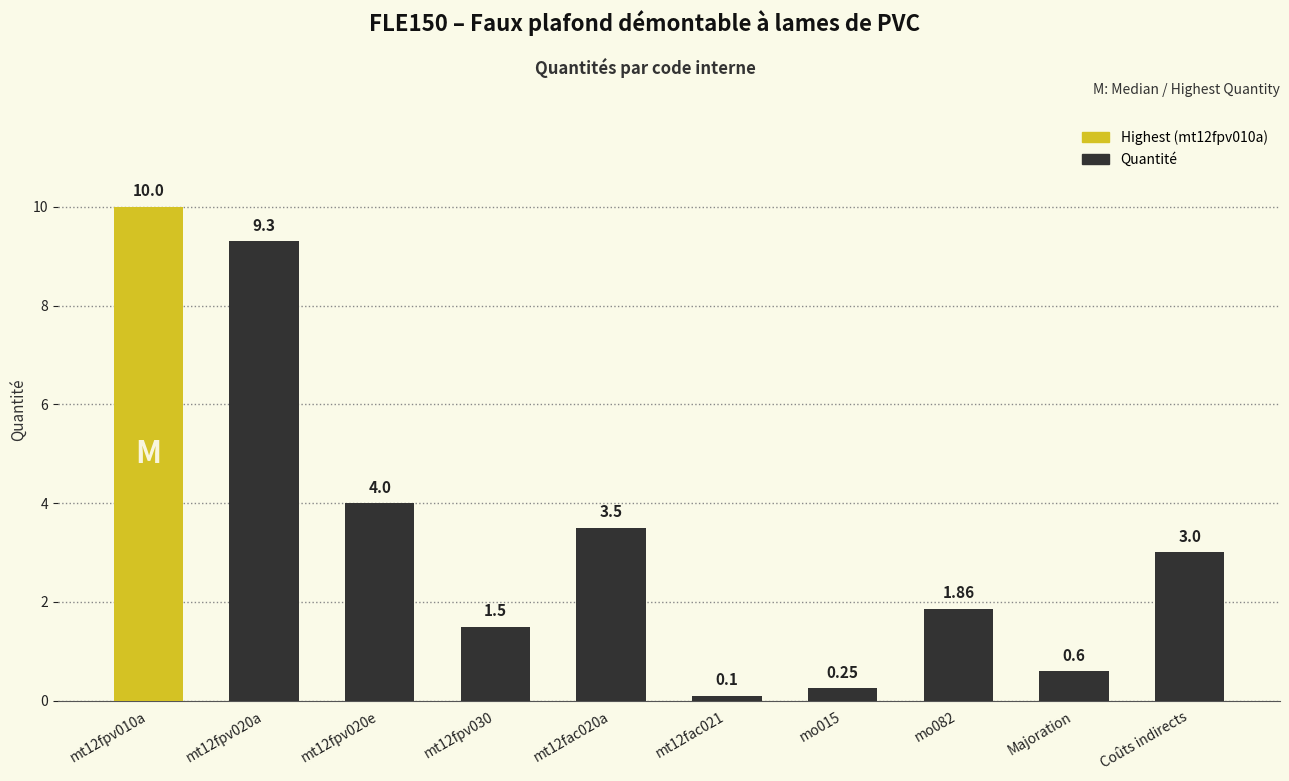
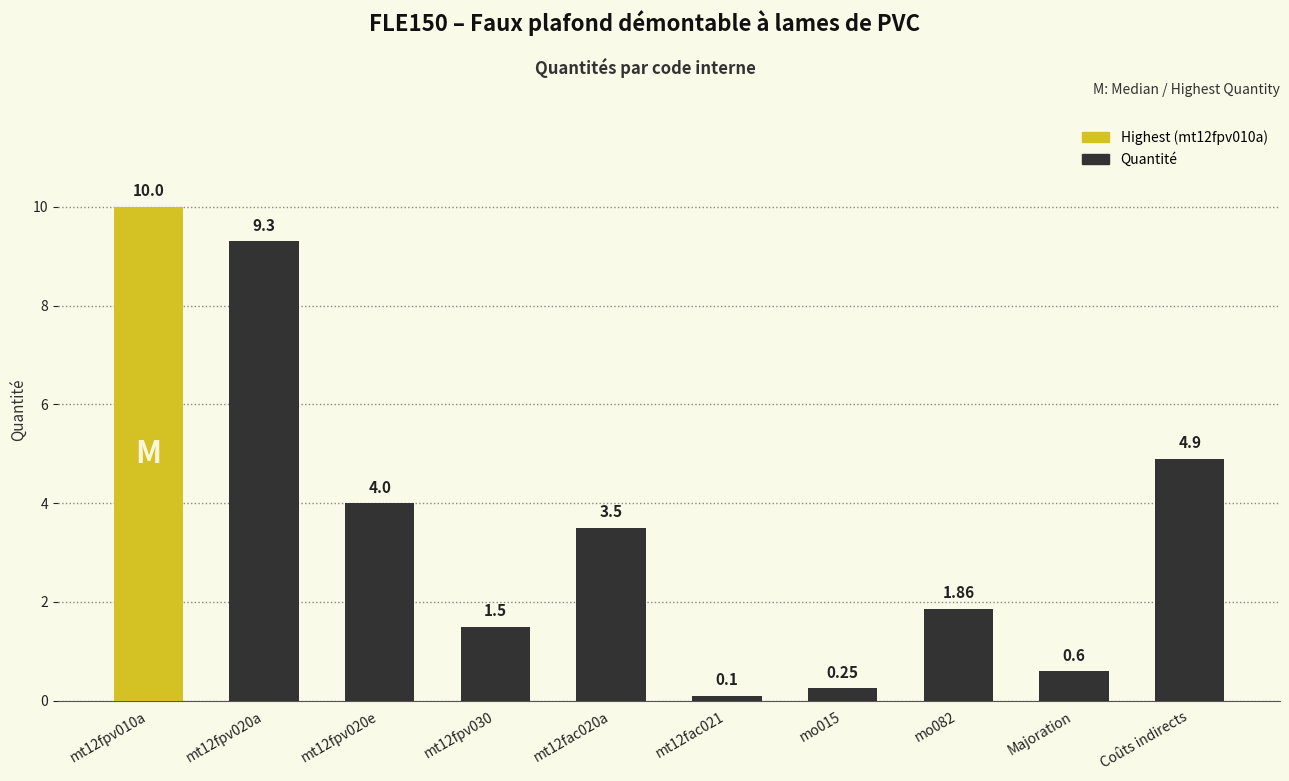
Coûts indirects: 3.0 -> 4.9
